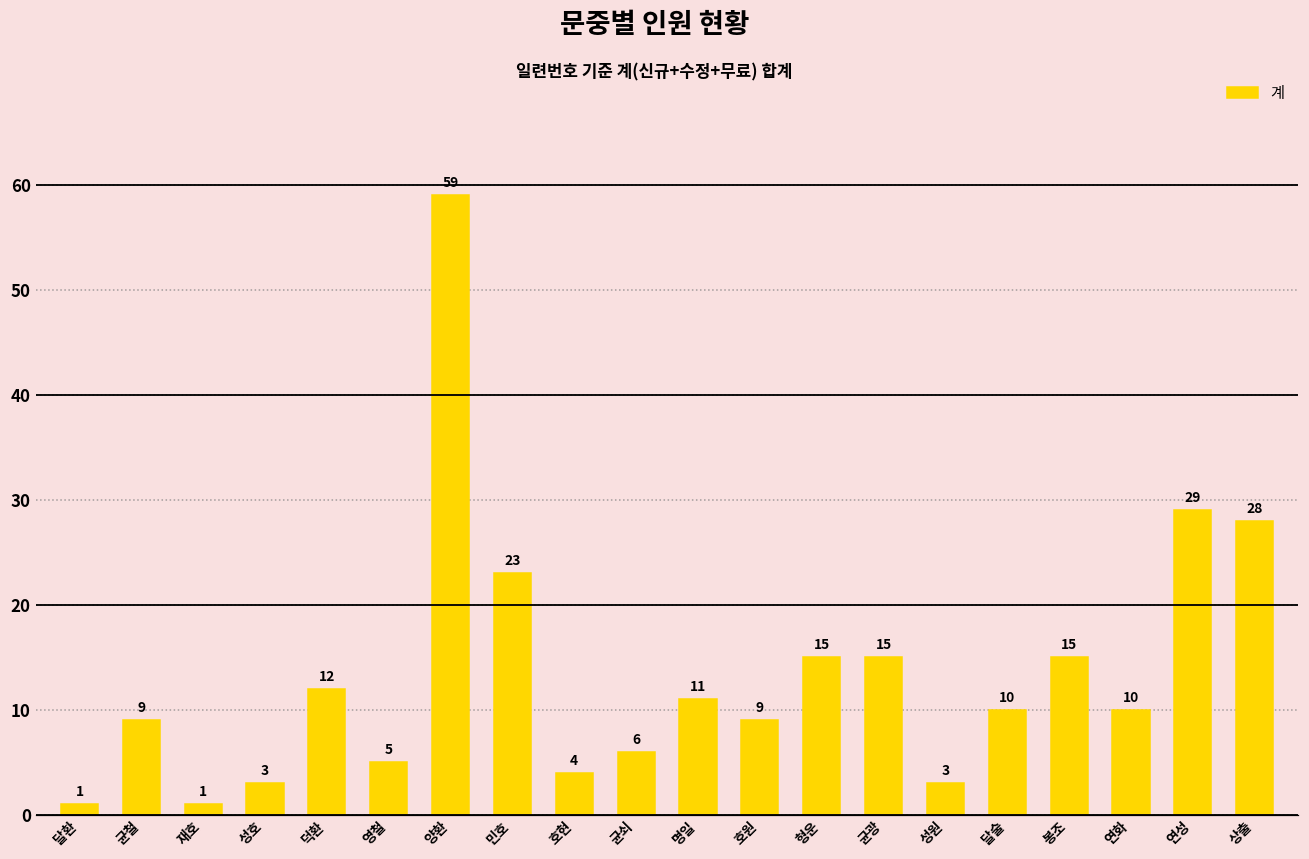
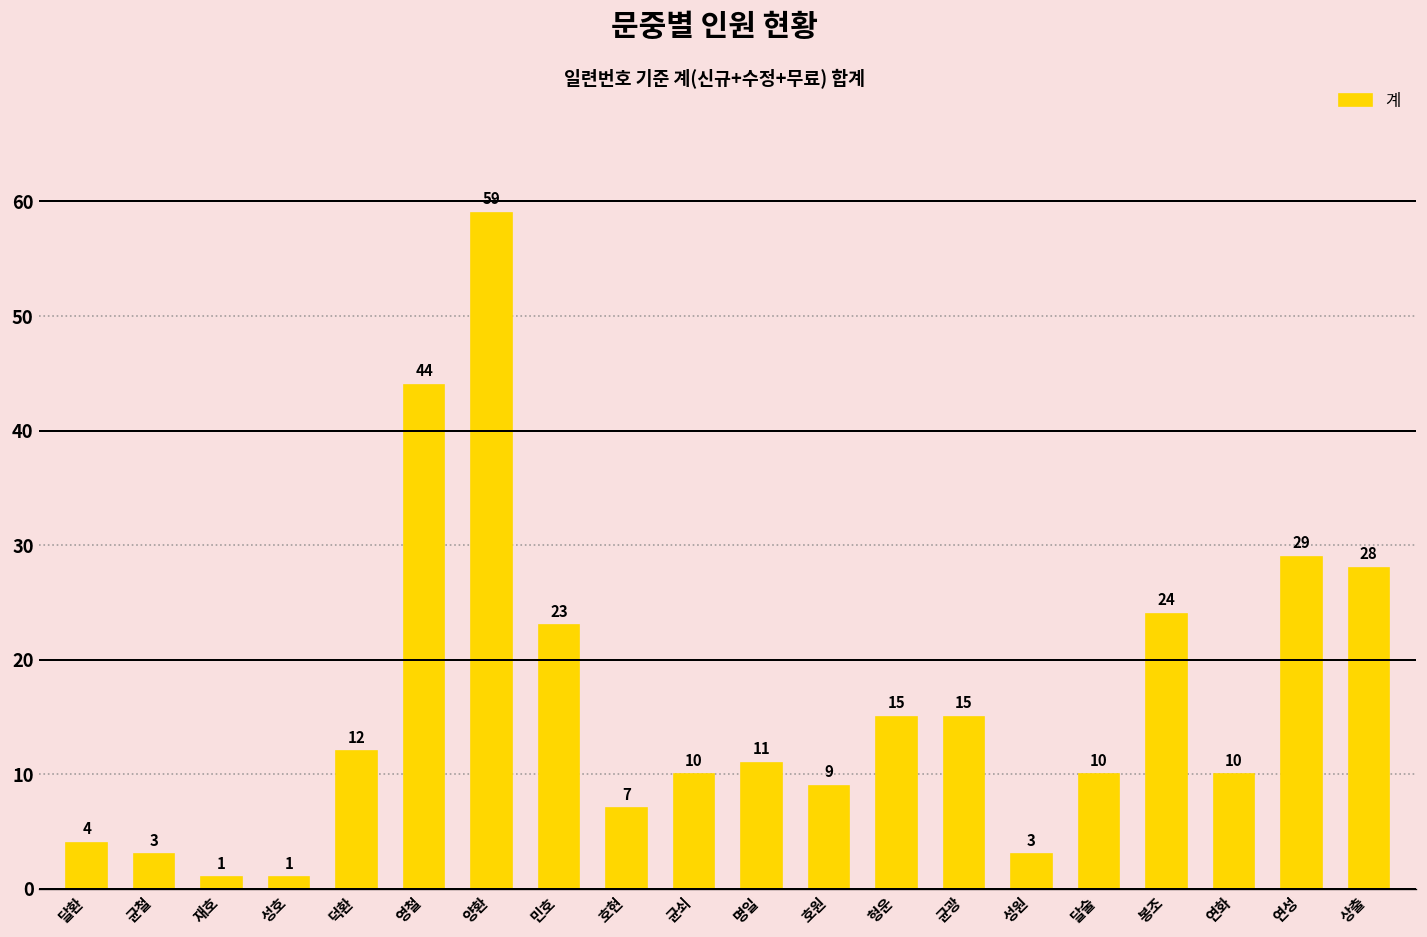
달환: 1 -> 4
균철: 9 -> 3
성호: 3 -> 1
영철: 5 -> 44
호현: 4 -> 7
균쇠: 6 -> 10
봉조: 15 -> 24
